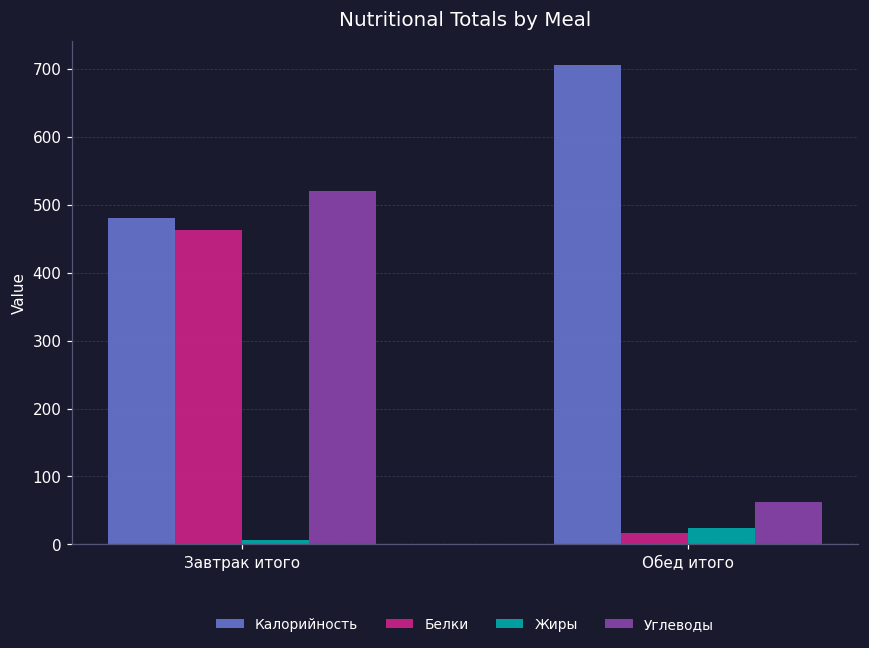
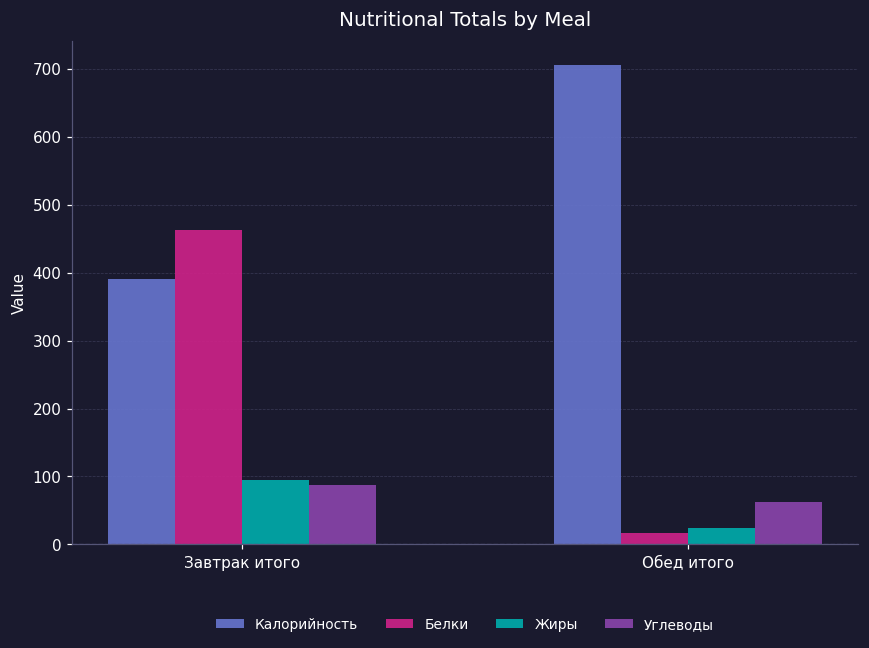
Калорийность, Завтрак итого: 480 -> 390
Жиры, Завтрак итого: 10 -> 100
Углеводы, Завтрак итого: 520 -> 90
